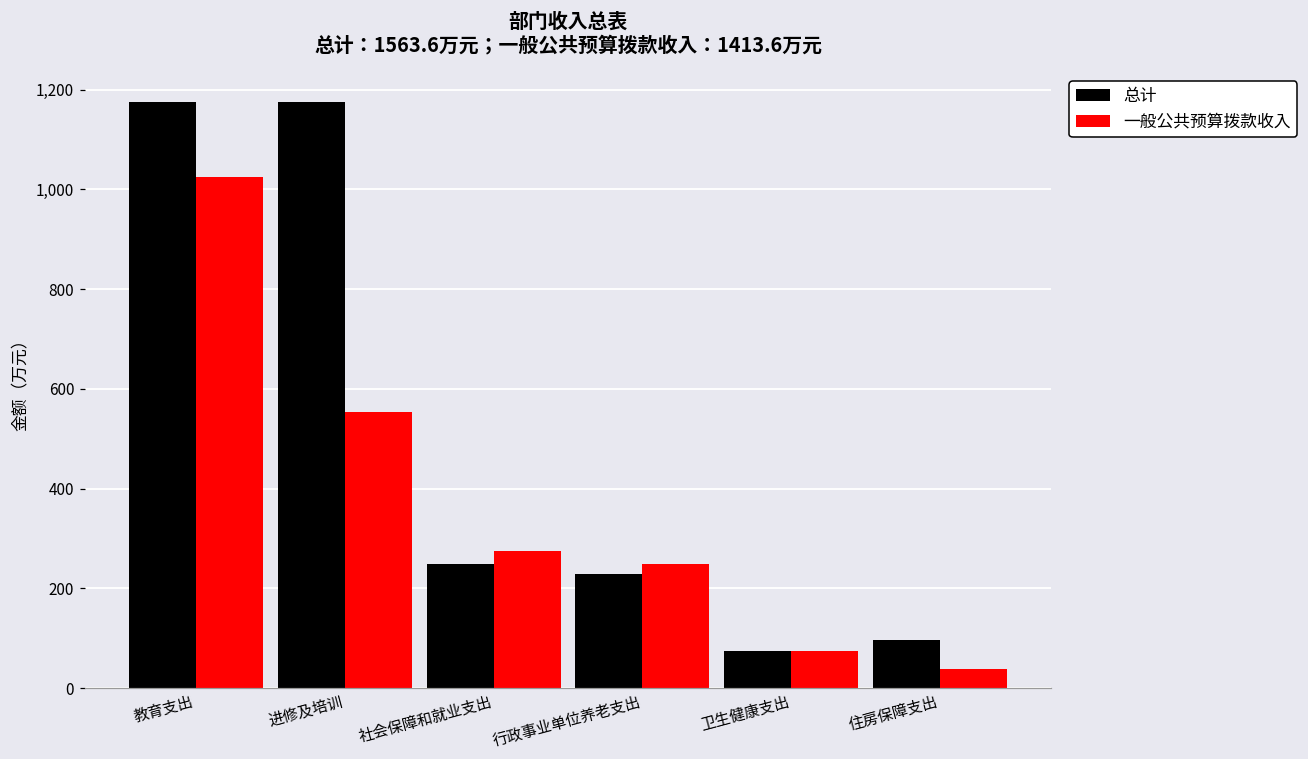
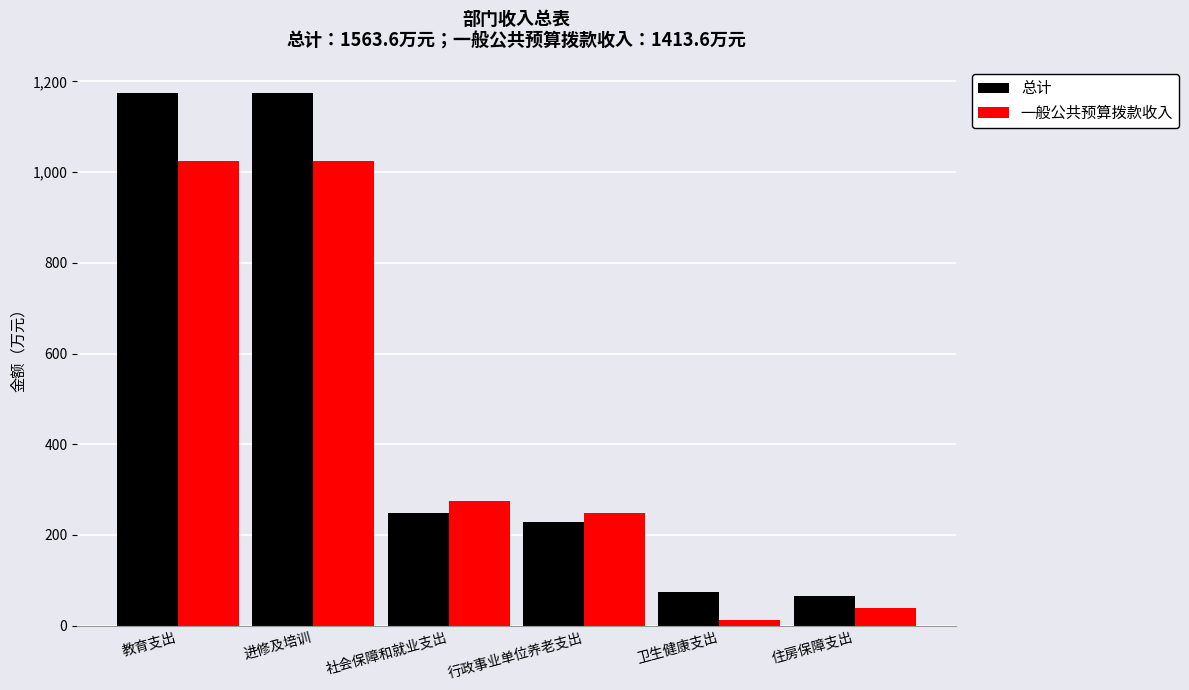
一般公共预算拨款收入, 进修及培训: 550 -> 1,020
一般公共预算拨款收入, 卫生健康支出: 80 -> 10
总计, 住房保障支出: 100 -> 60
